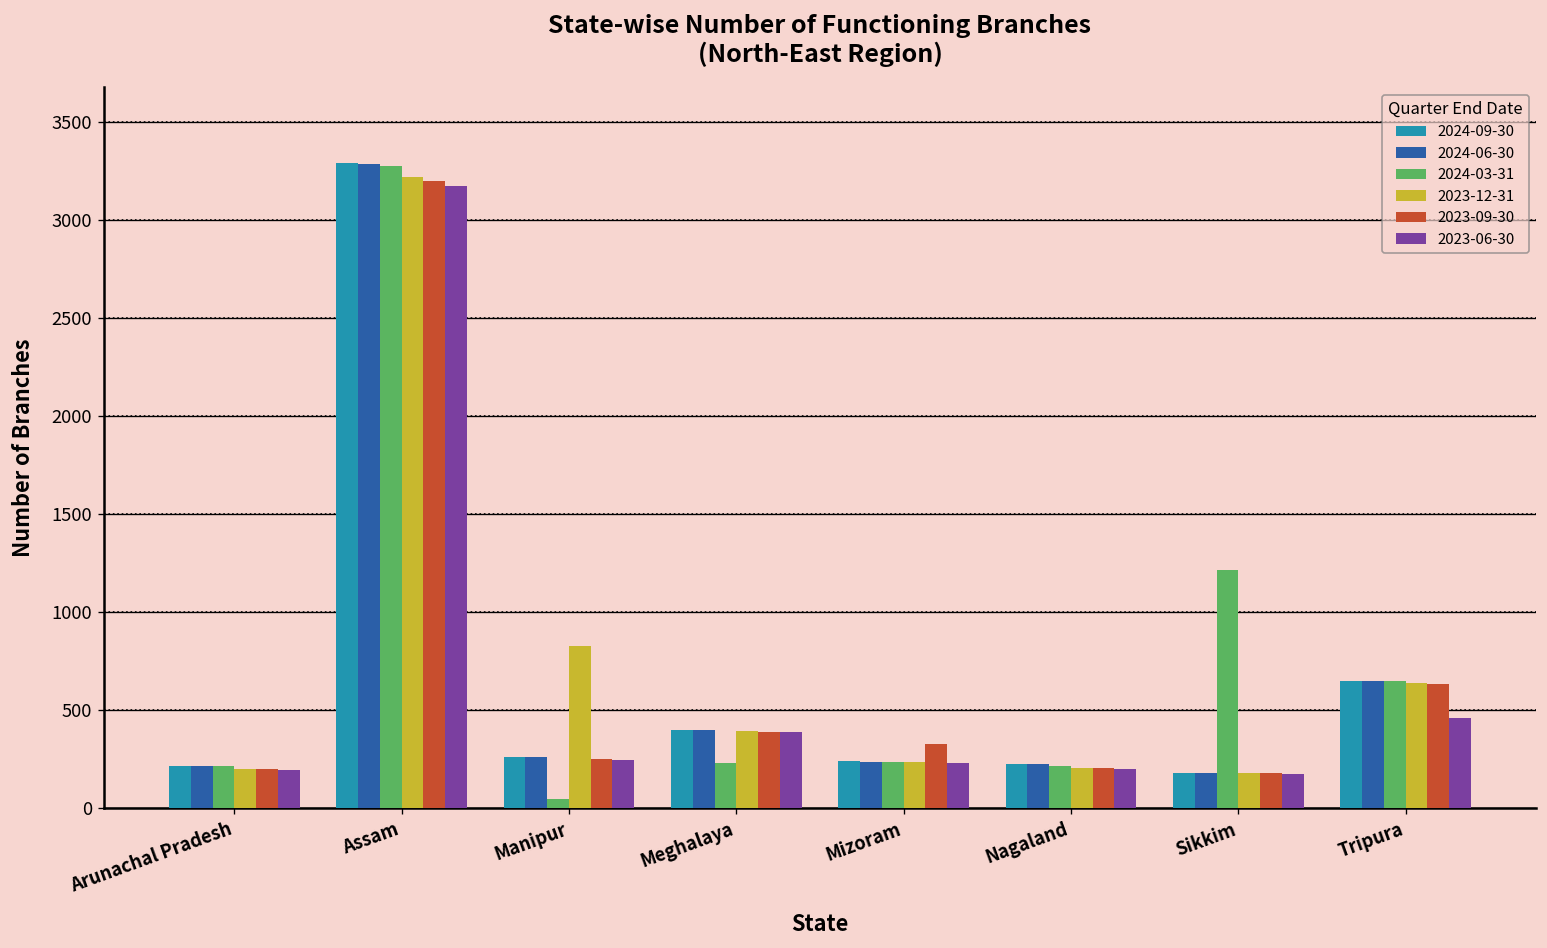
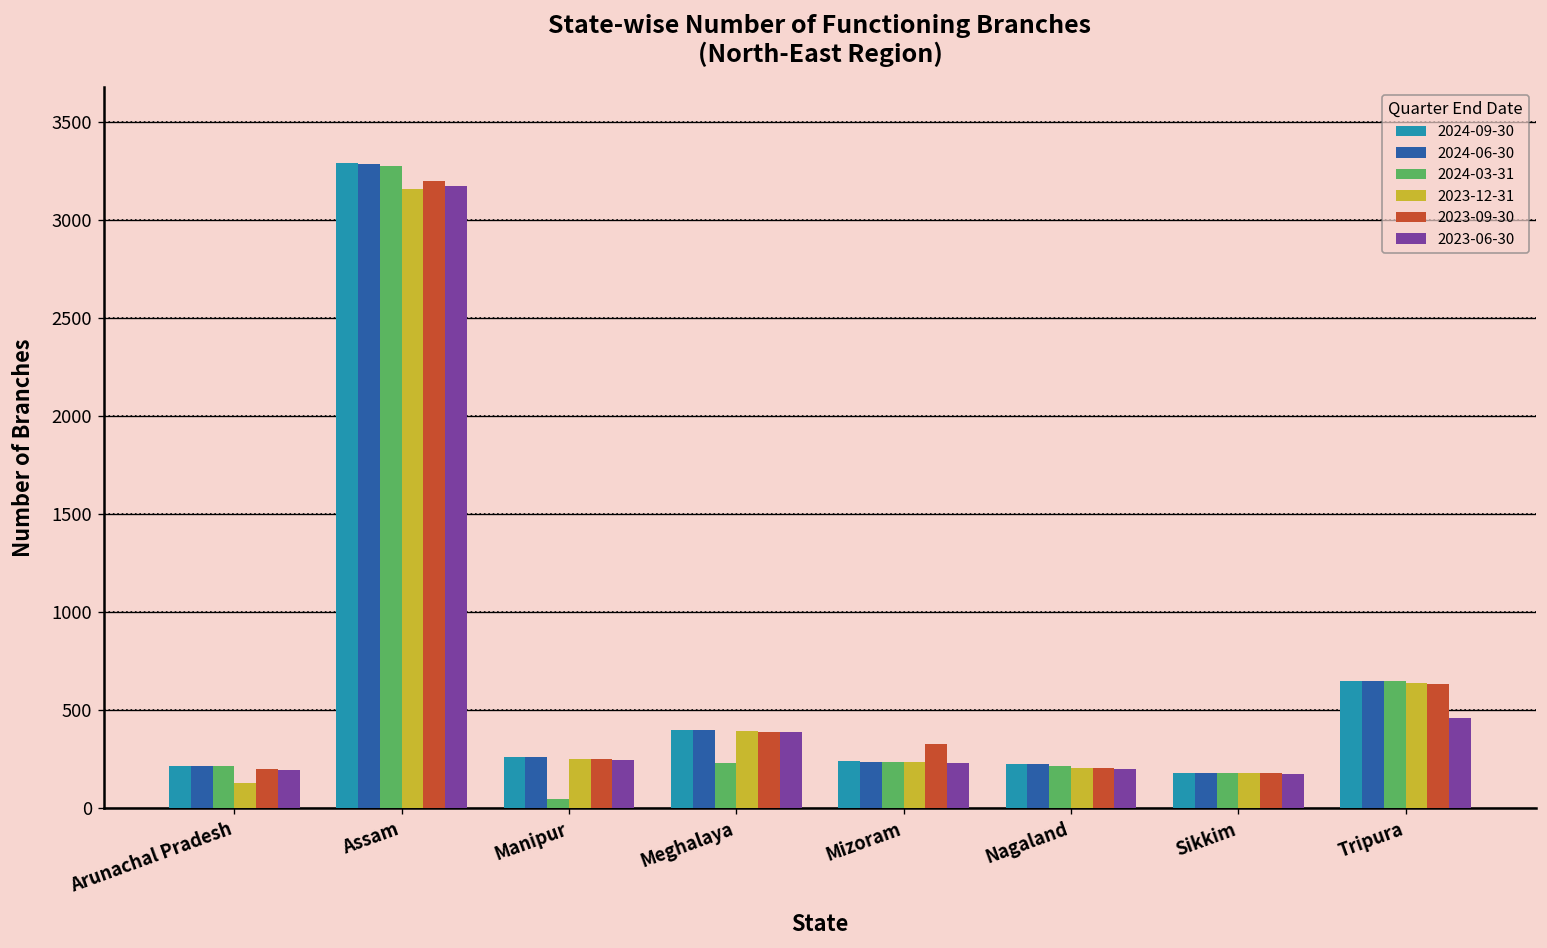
2023-12-31, Arunachal Pradesh: 200 -> 130
2023-12-31, Assam: 3220 -> 3160
2023-12-31, Manipur: 830 -> 250
2024-03-31, Sikkim: 1220 -> 180
